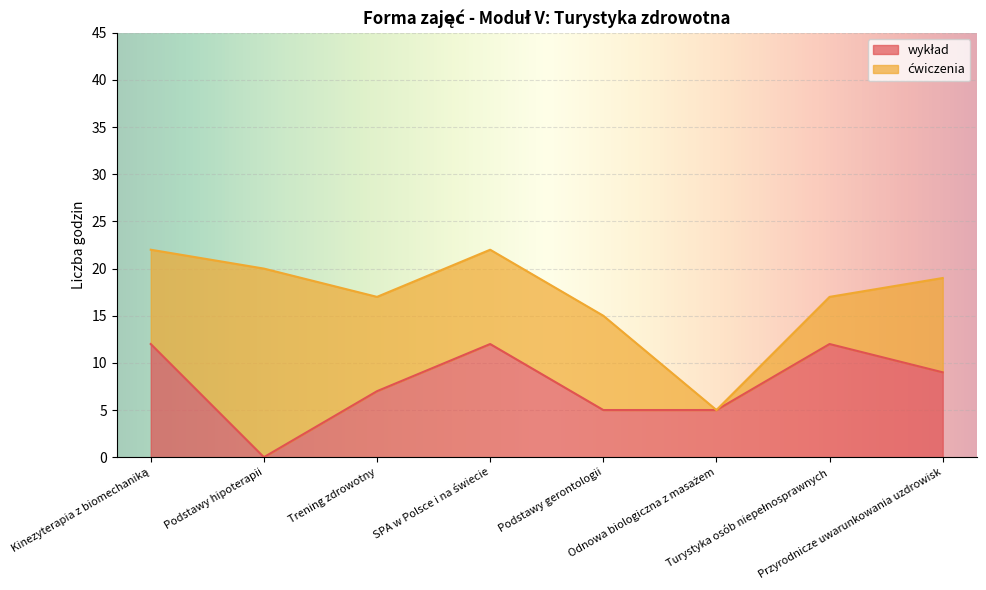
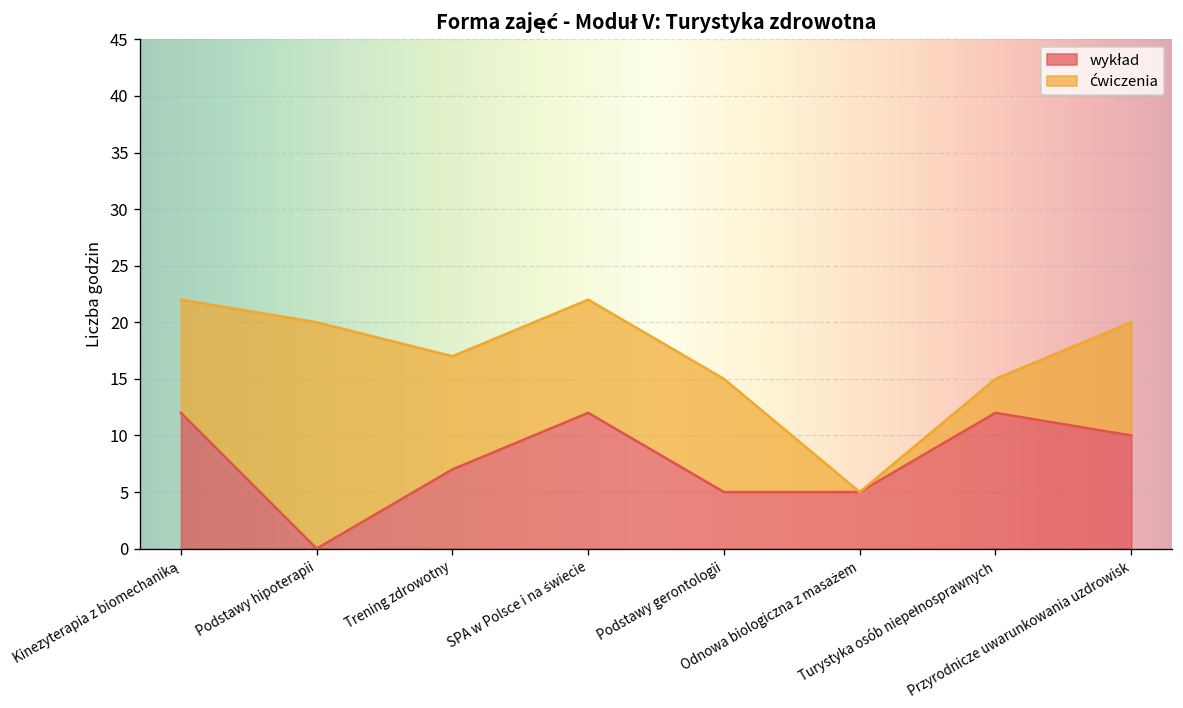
ćwiczenia, Turystyka osób niepełnosprawnych: 5 -> 3
wykład, Przyrodnicze uwarunkowania uzdrowisk: 9 -> 10
